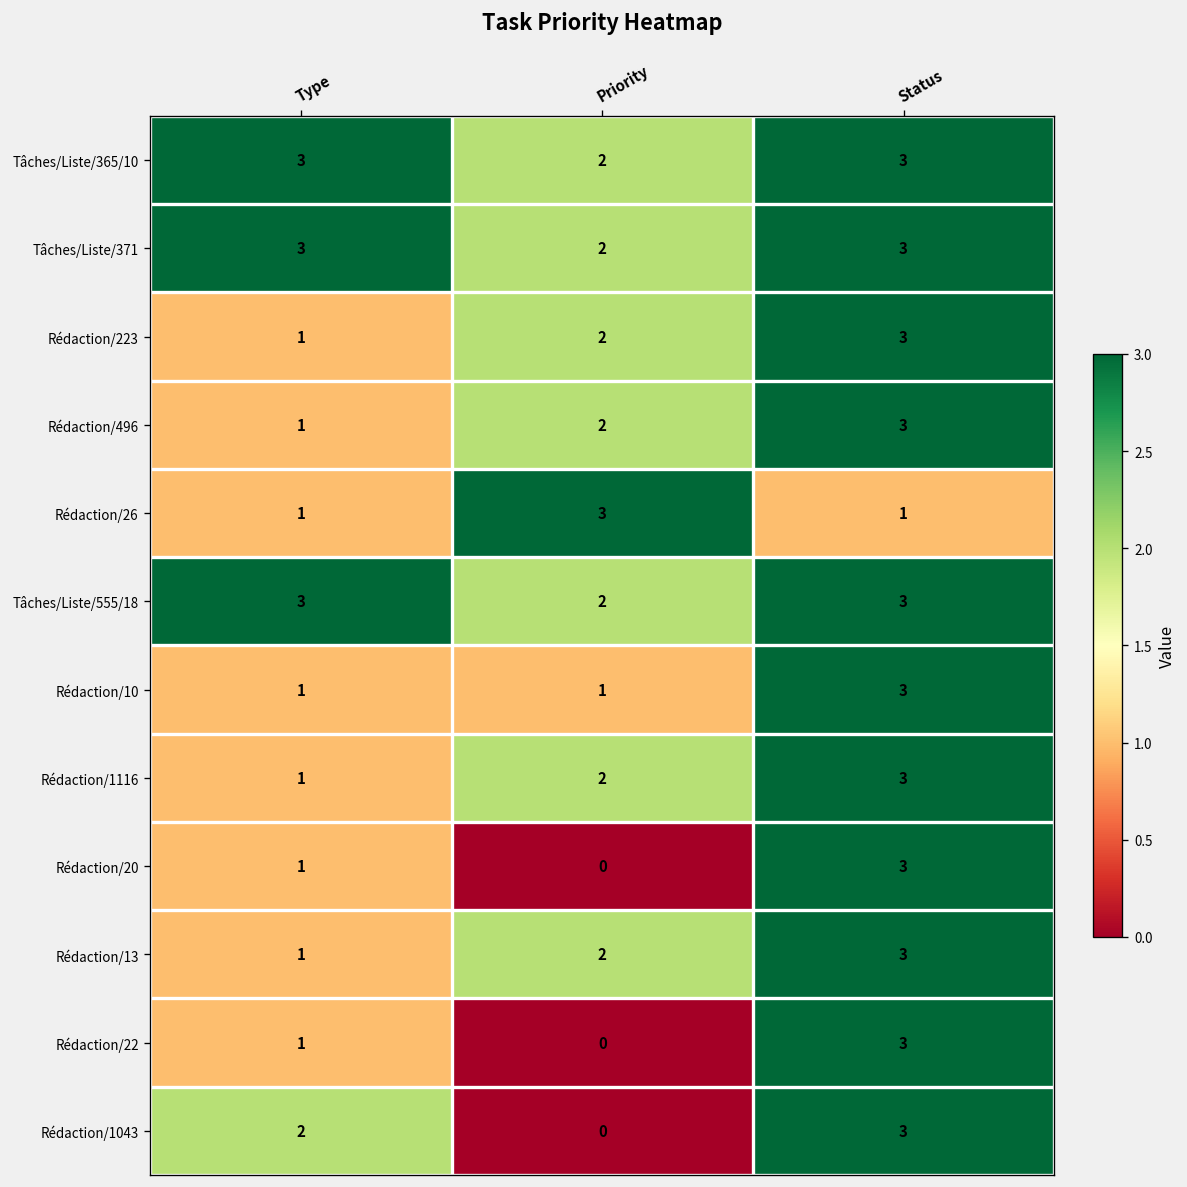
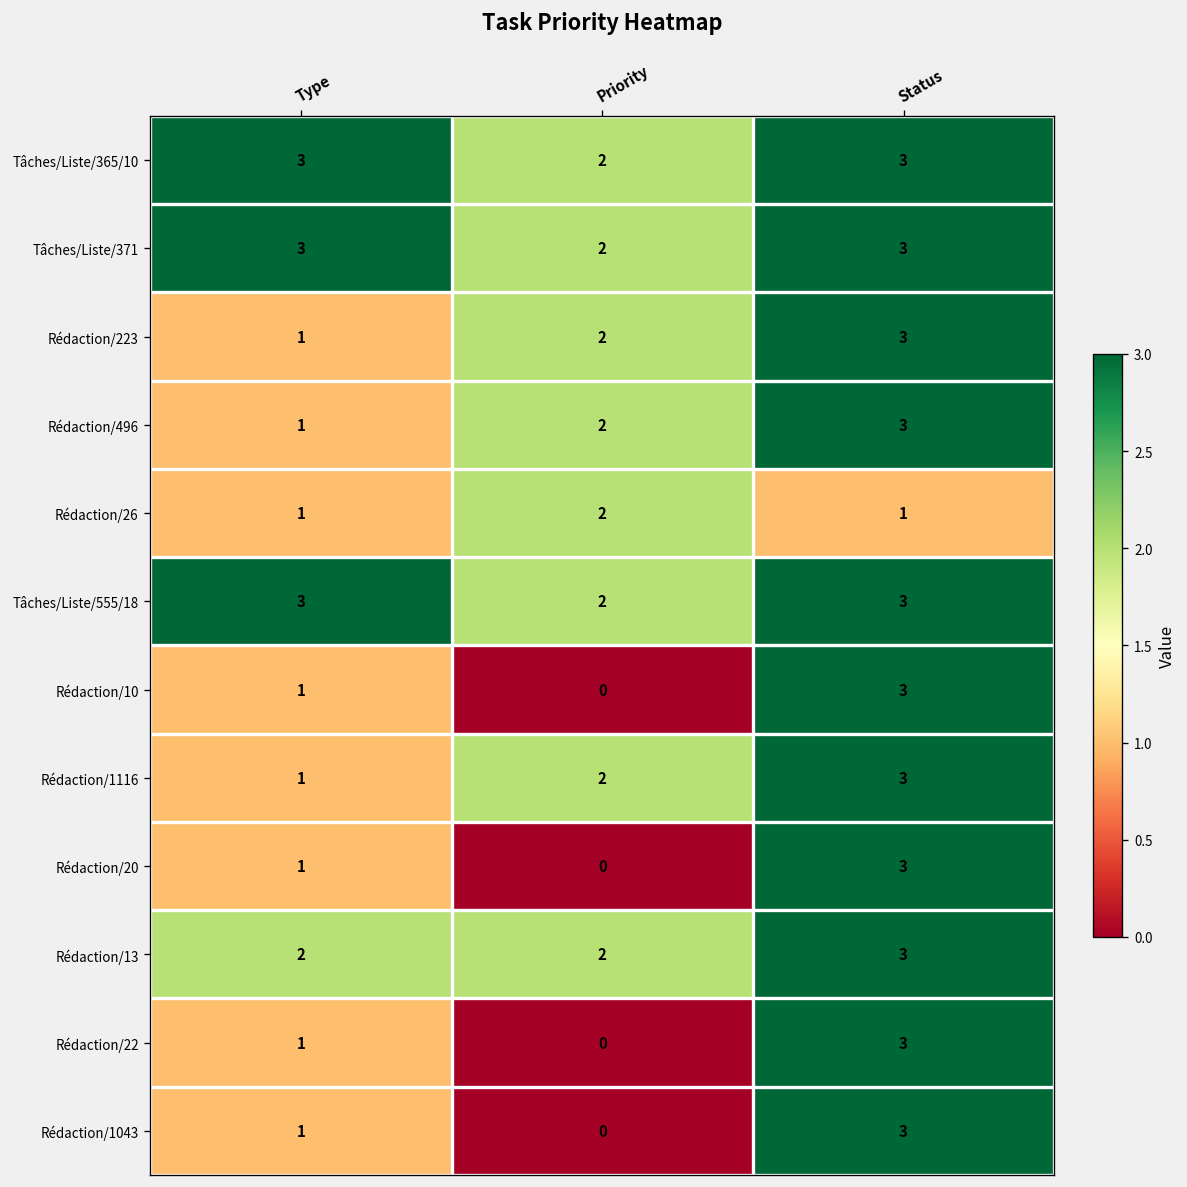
Rédaction/26, Priority: 3 -> 2
Rédaction/10, Priority: 1 -> 0
Rédaction/13, Type: 1 -> 2
Rédaction/1043, Type: 2 -> 1
